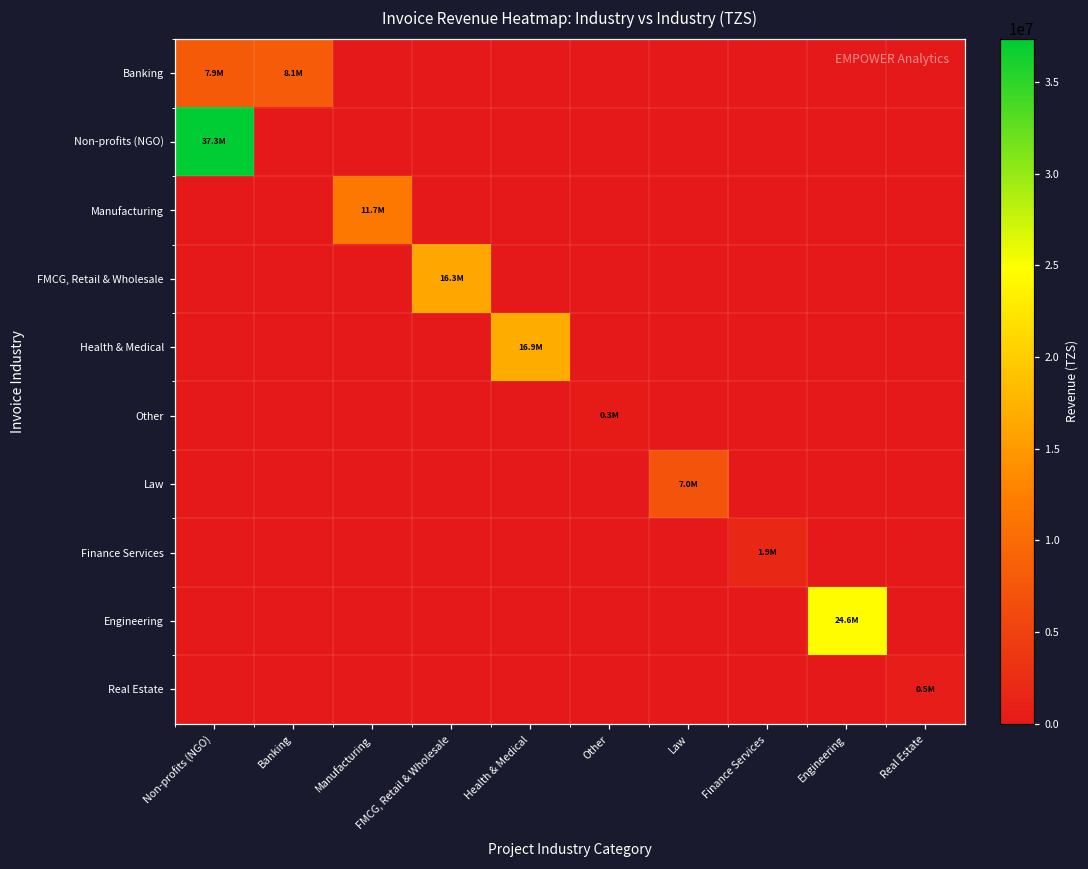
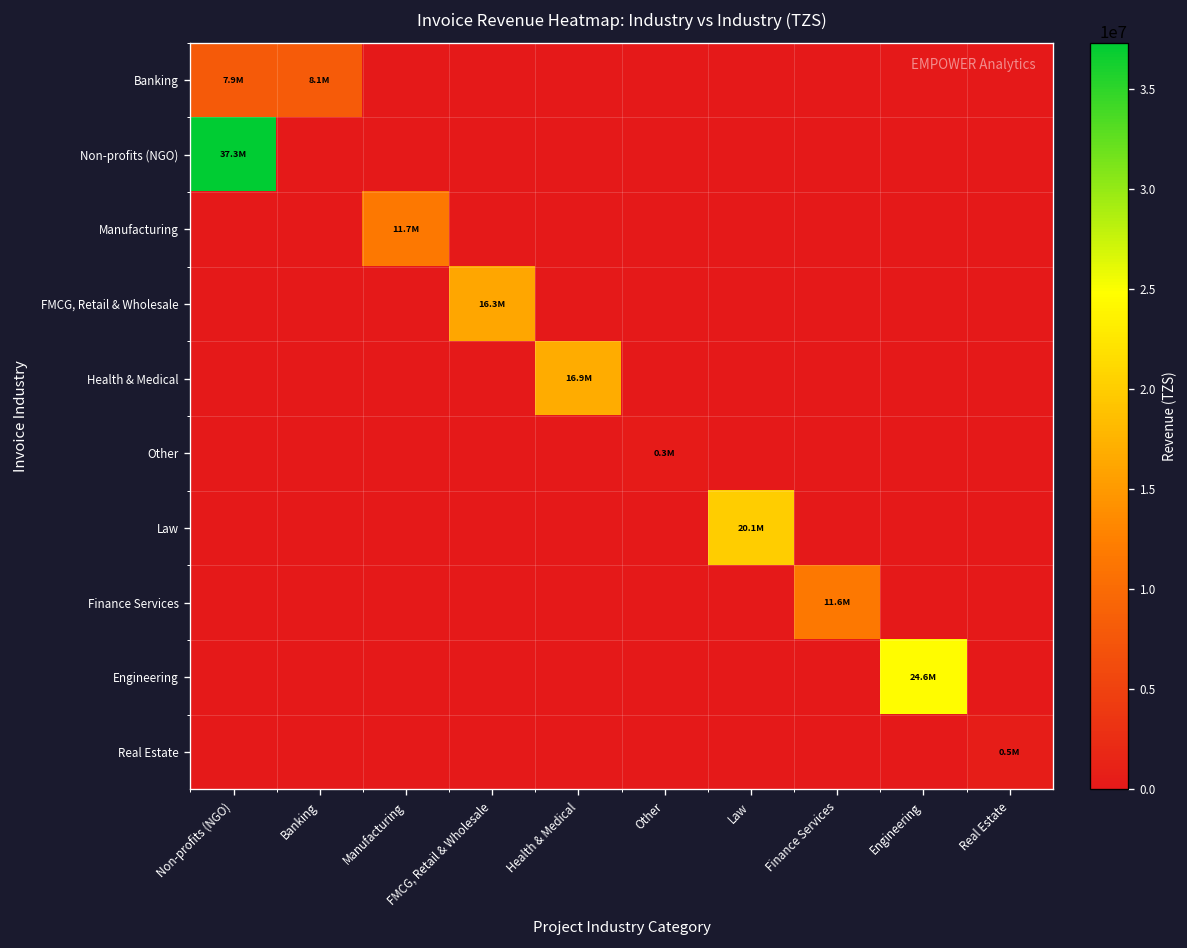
Law, Law: 7.0M -> 20.1M
Finance Services, Finance Services: 1.9M -> 11.6M
